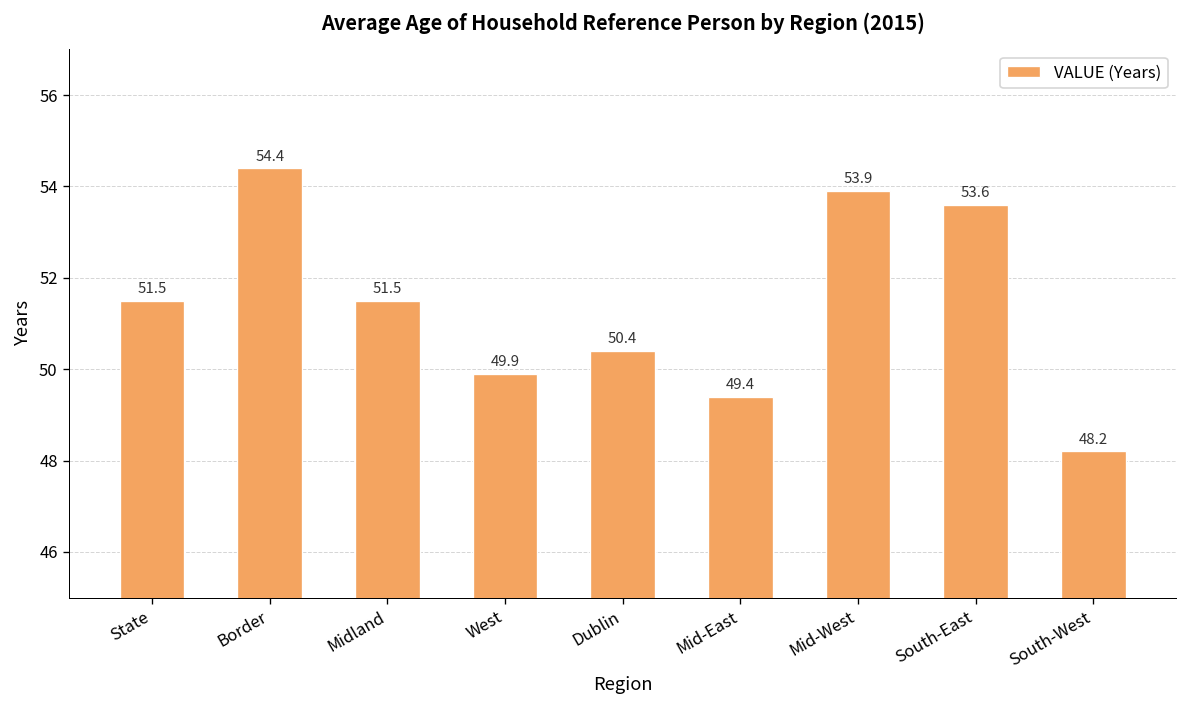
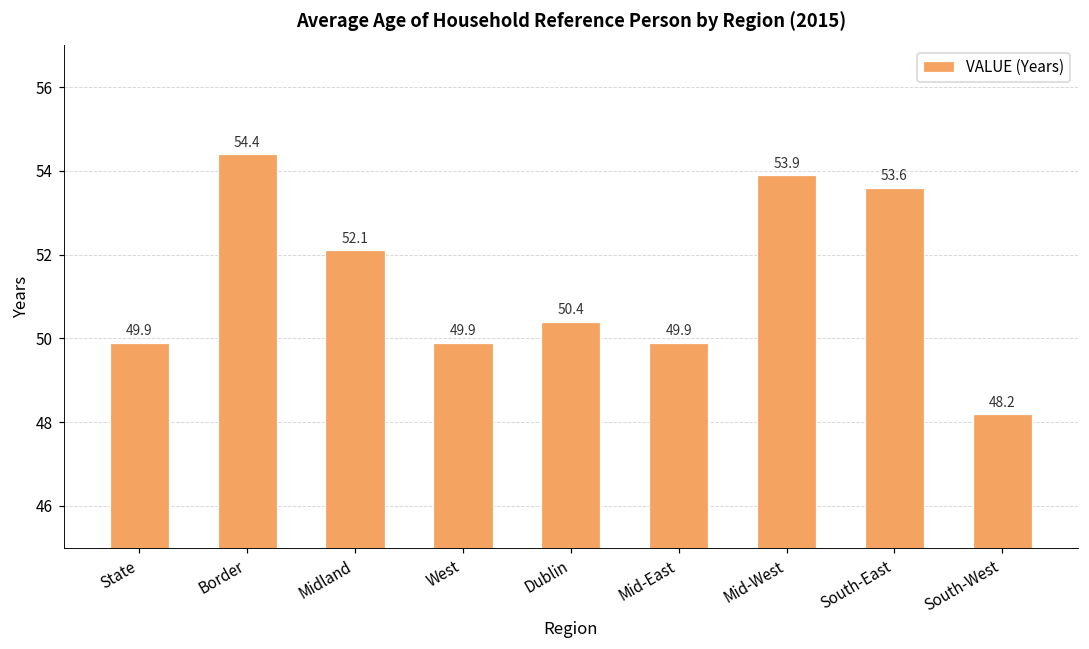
State: 51.5 -> 49.9
Midland: 51.5 -> 52.1
Mid-East: 49.4 -> 49.9
